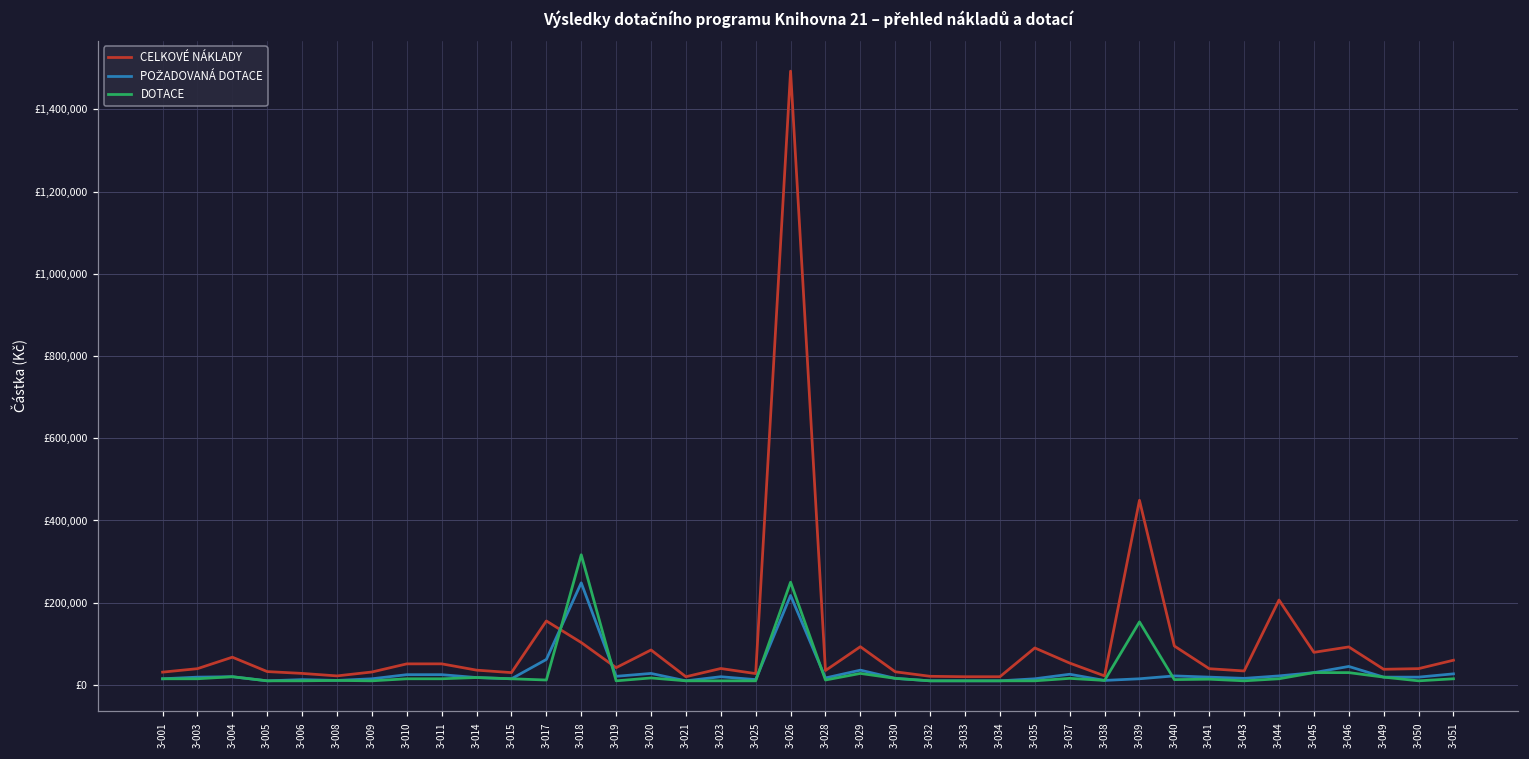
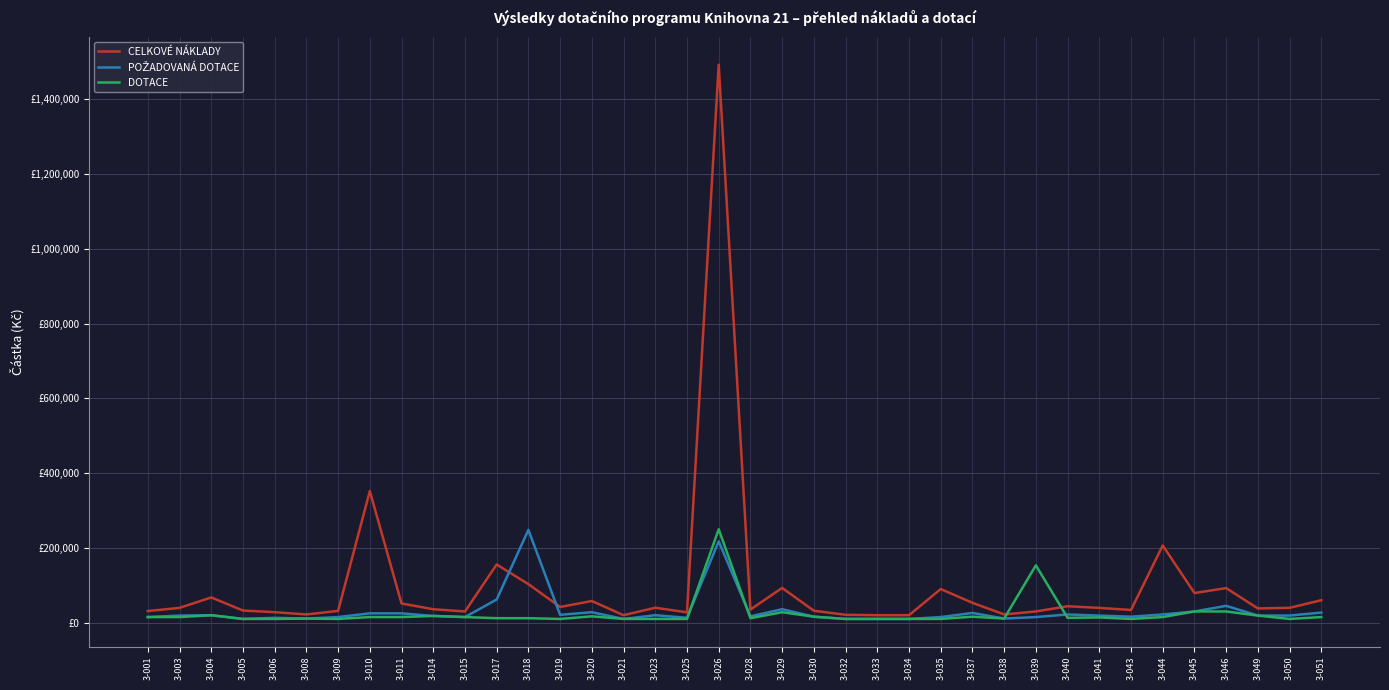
CELKOVÉ NÁKLADY, 3-010: £50,000 -> £350,000
DOTACE, 3-018: £320,000 -> £10,000
CELKOVÉ NÁKLADY, 3-020: £90,000 -> £60,000
CELKOVÉ NÁKLADY, 3-039: £450,000 -> £30,000
CELKOVÉ NÁKLADY, 3-040: £90,000 -> £40,000
